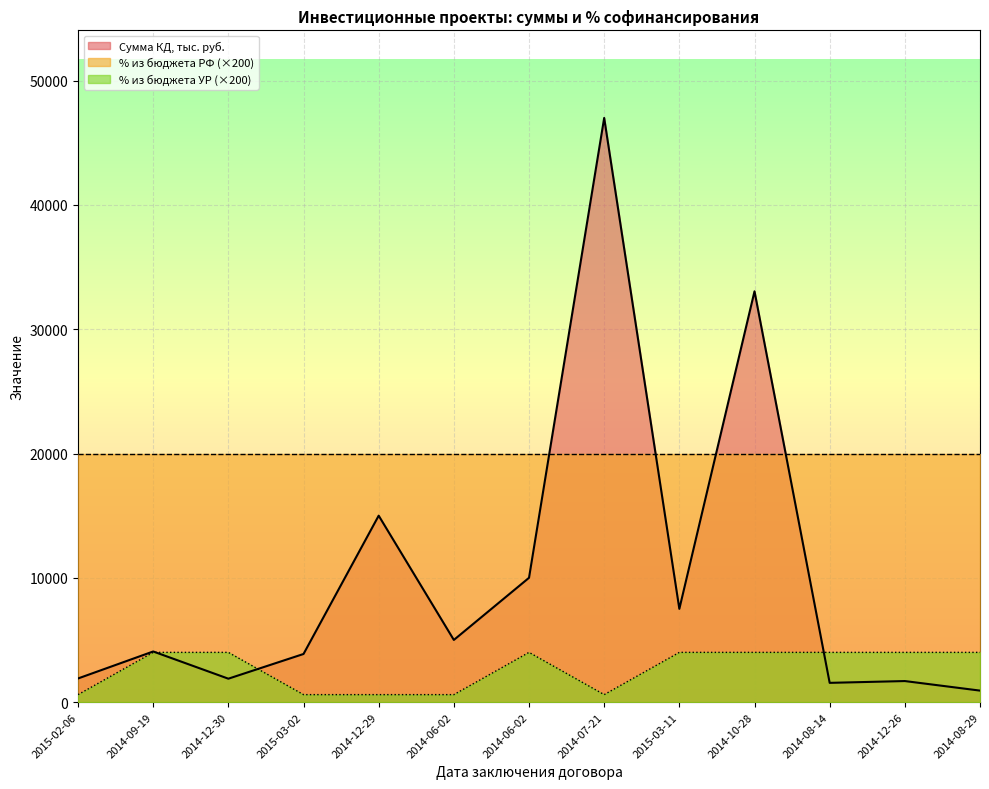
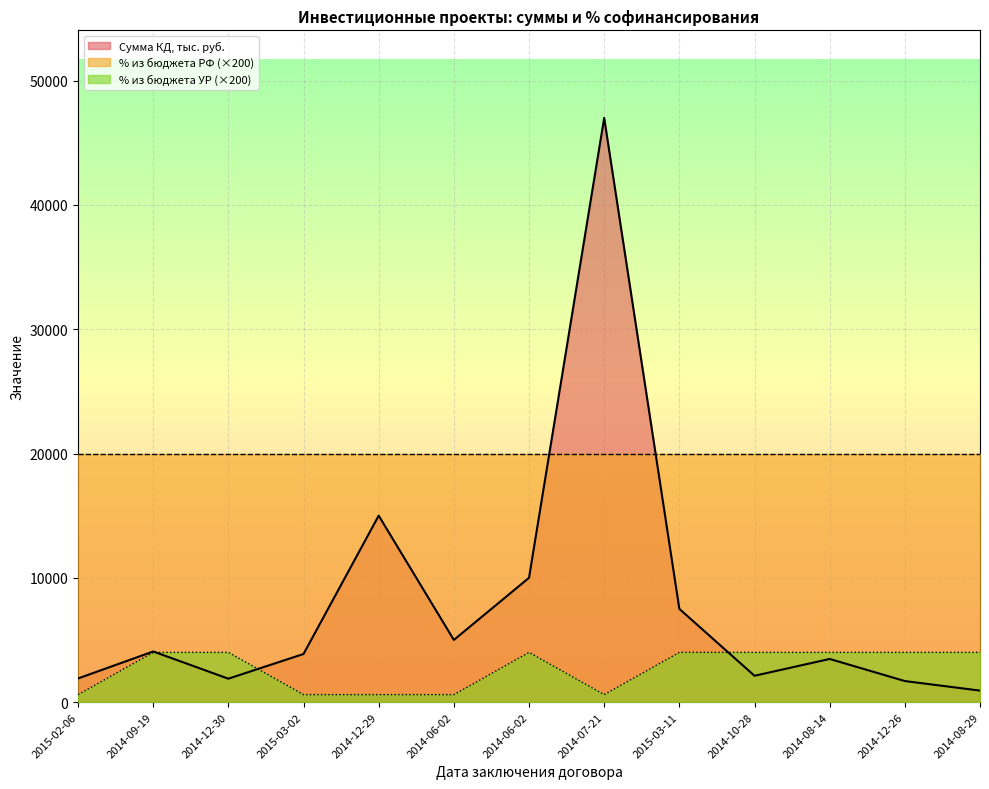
Сумма КД, тыс. руб., 2014-10-28: 33100 -> 2100
Сумма КД, тыс. руб., 2014-08-14: 1500 -> 3500
